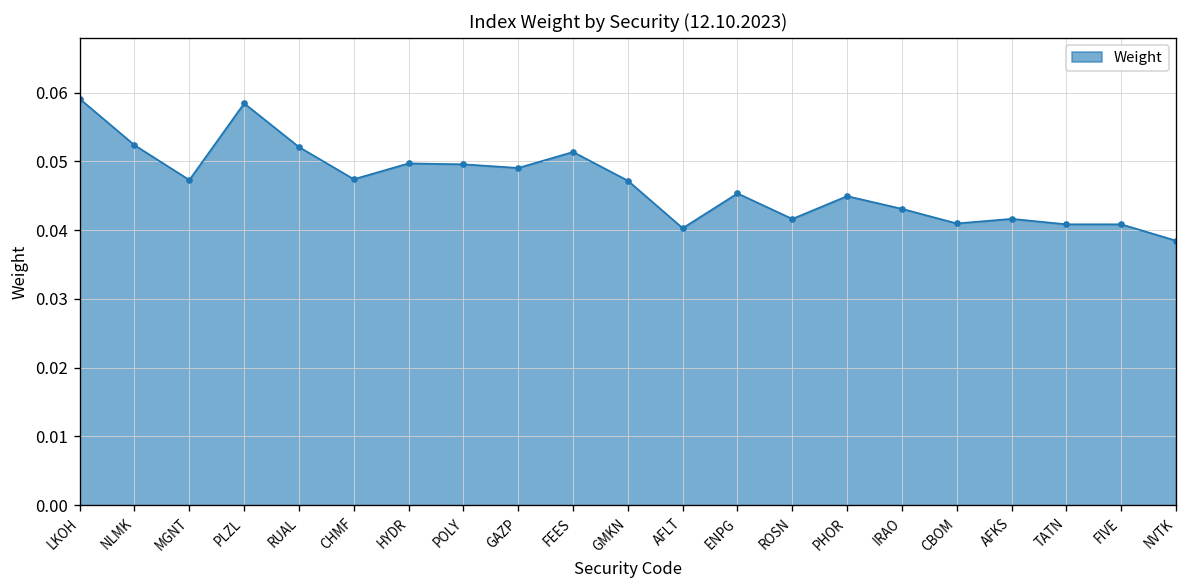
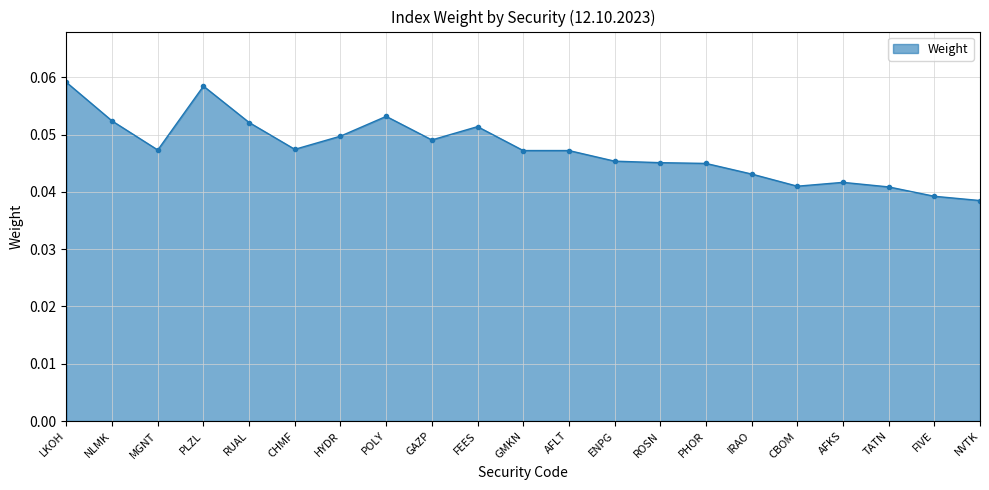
POLY: 0.050 -> 0.053
AFLT: 0.040 -> 0.047
ROSN: 0.042 -> 0.045
FIVE: 0.041 -> 0.039
